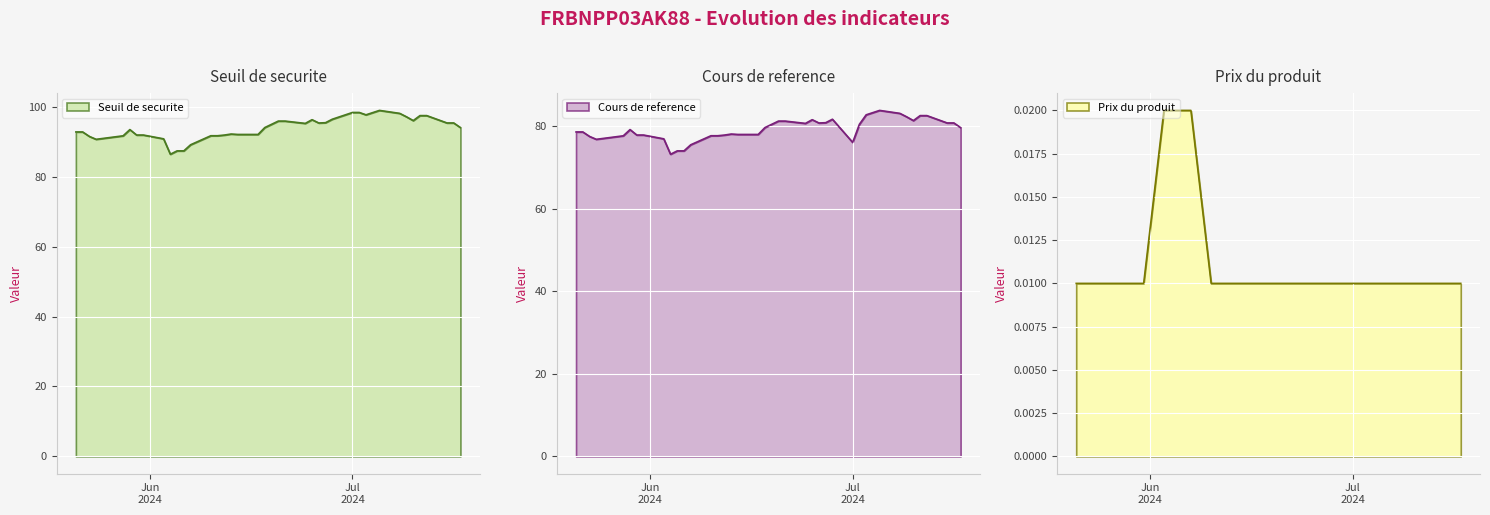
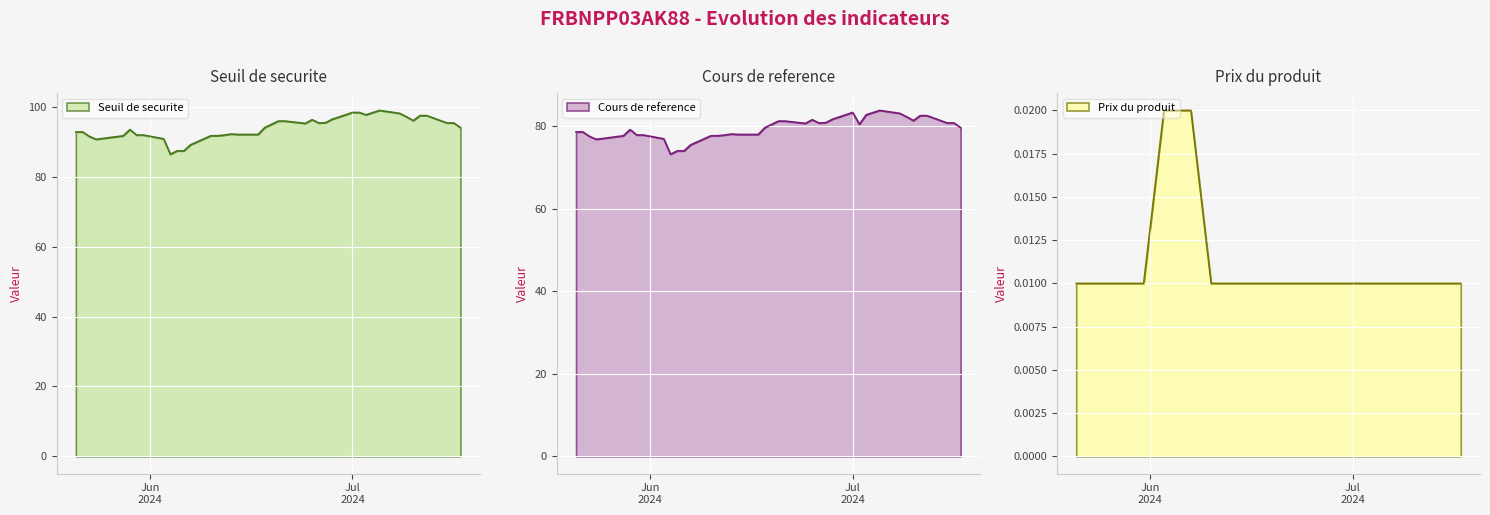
Cours de reference, Jul 2024: 76 -> 83
